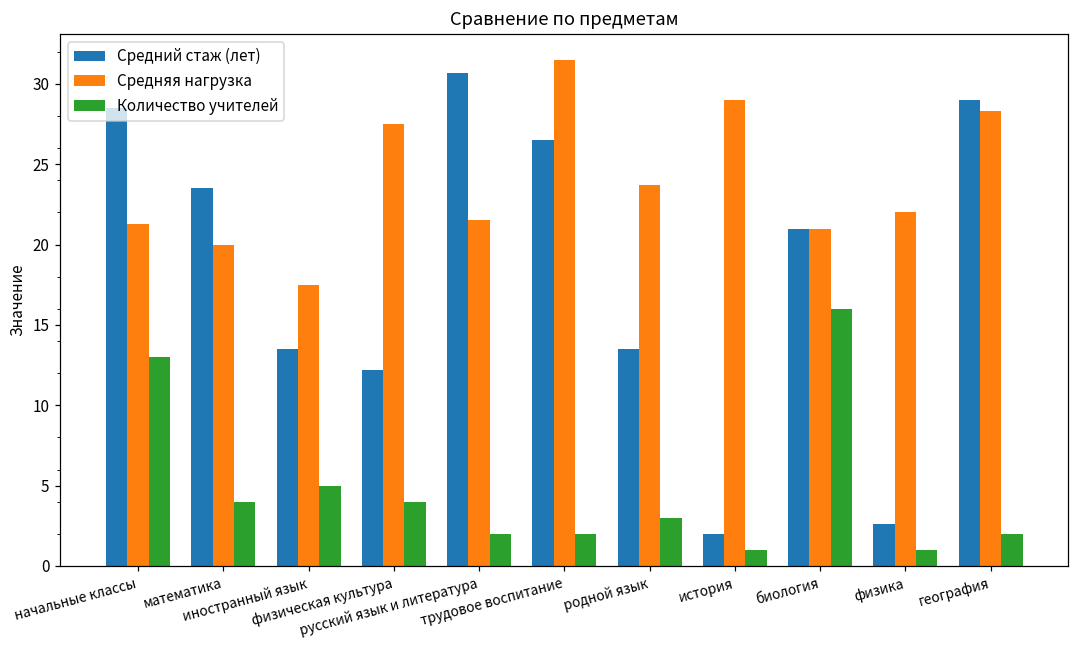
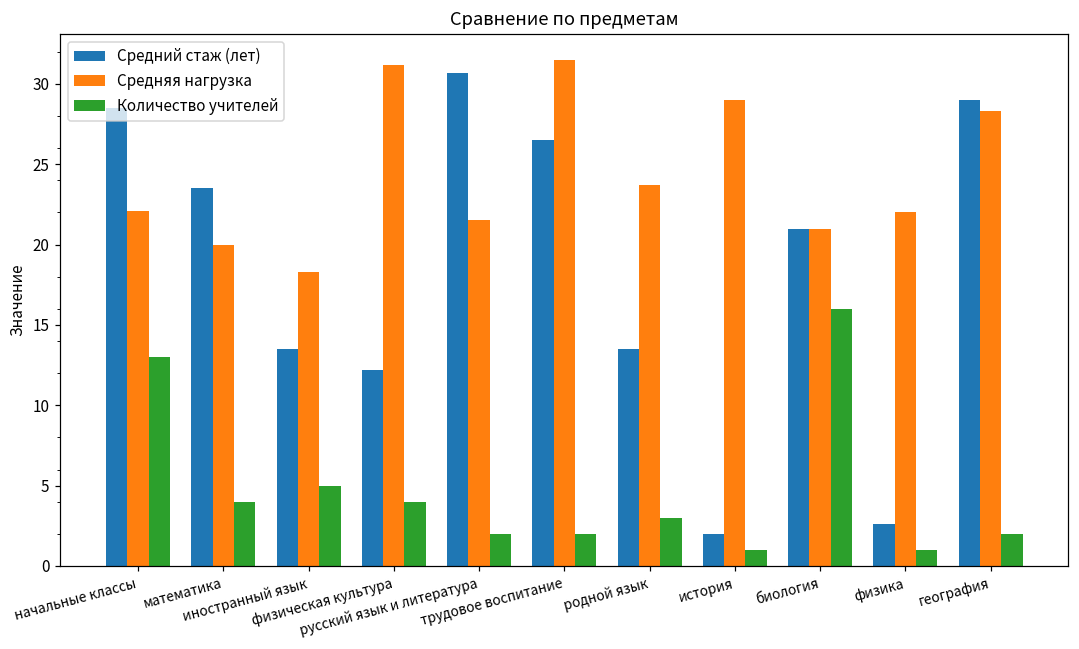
Средняя нагрузка, начальные классы: 21.3 -> 22.1
Средняя нагрузка, иностранный язык: 17.5 -> 18.3
Средняя нагрузка, физическая культура: 27.5 -> 31.2
